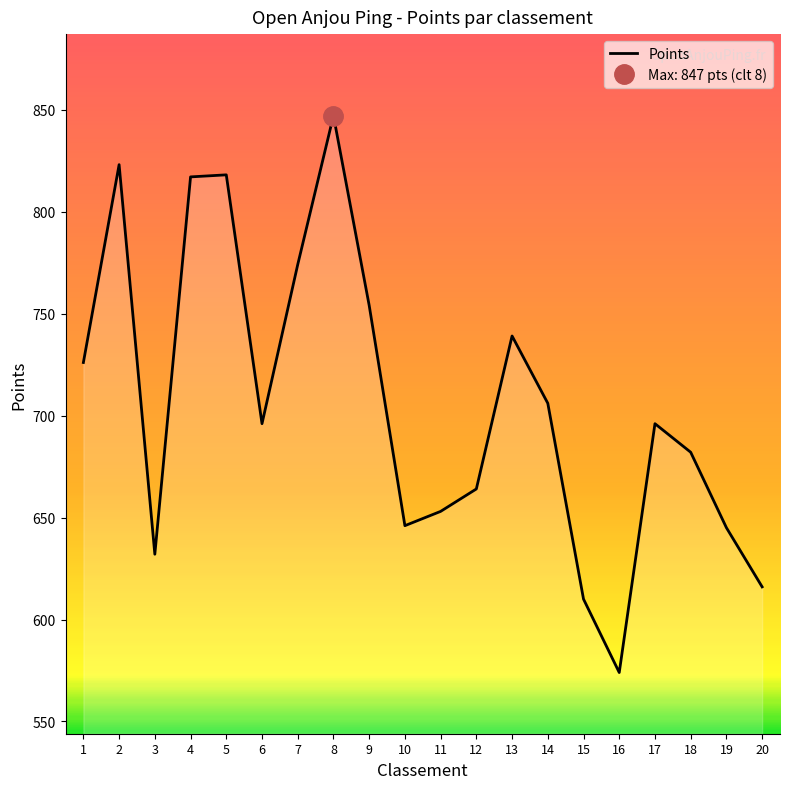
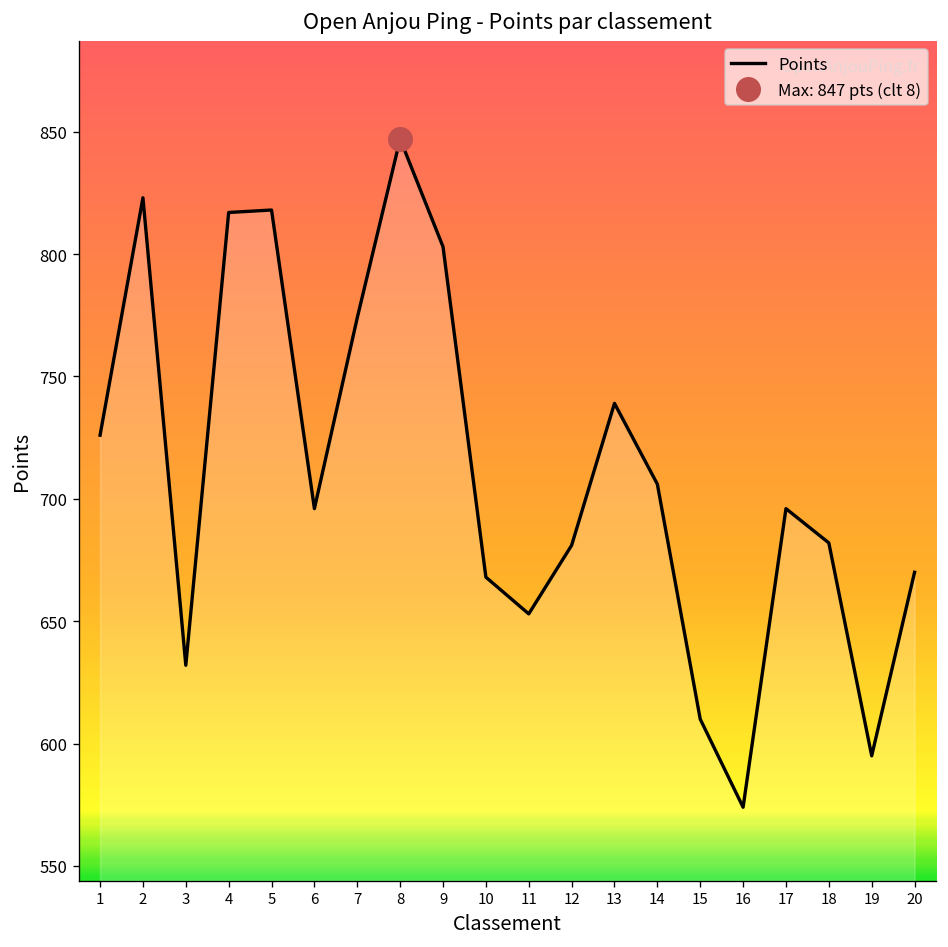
Points, 9: 754 -> 803
Points, 10: 646 -> 668
Points, 12: 664 -> 681
Points, 19: 645 -> 595
Points, 20: 616 -> 670
